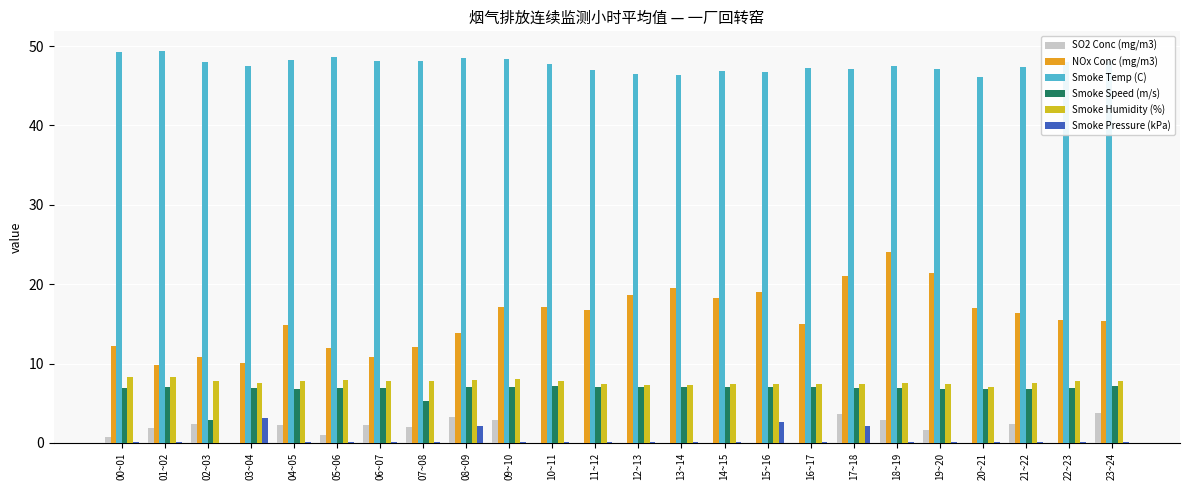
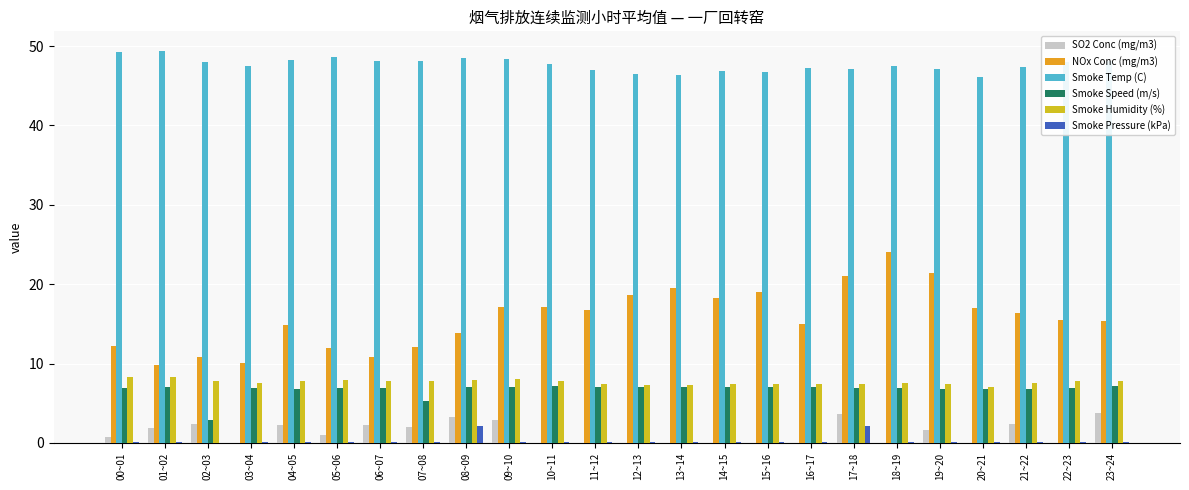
Smoke Pressure (kPa), 03~04: 3 -> 0
Smoke Pressure (kPa), 15~16: 3 -> 0
SO2 Conc (mg/m3), 18~19: 3 -> 0
